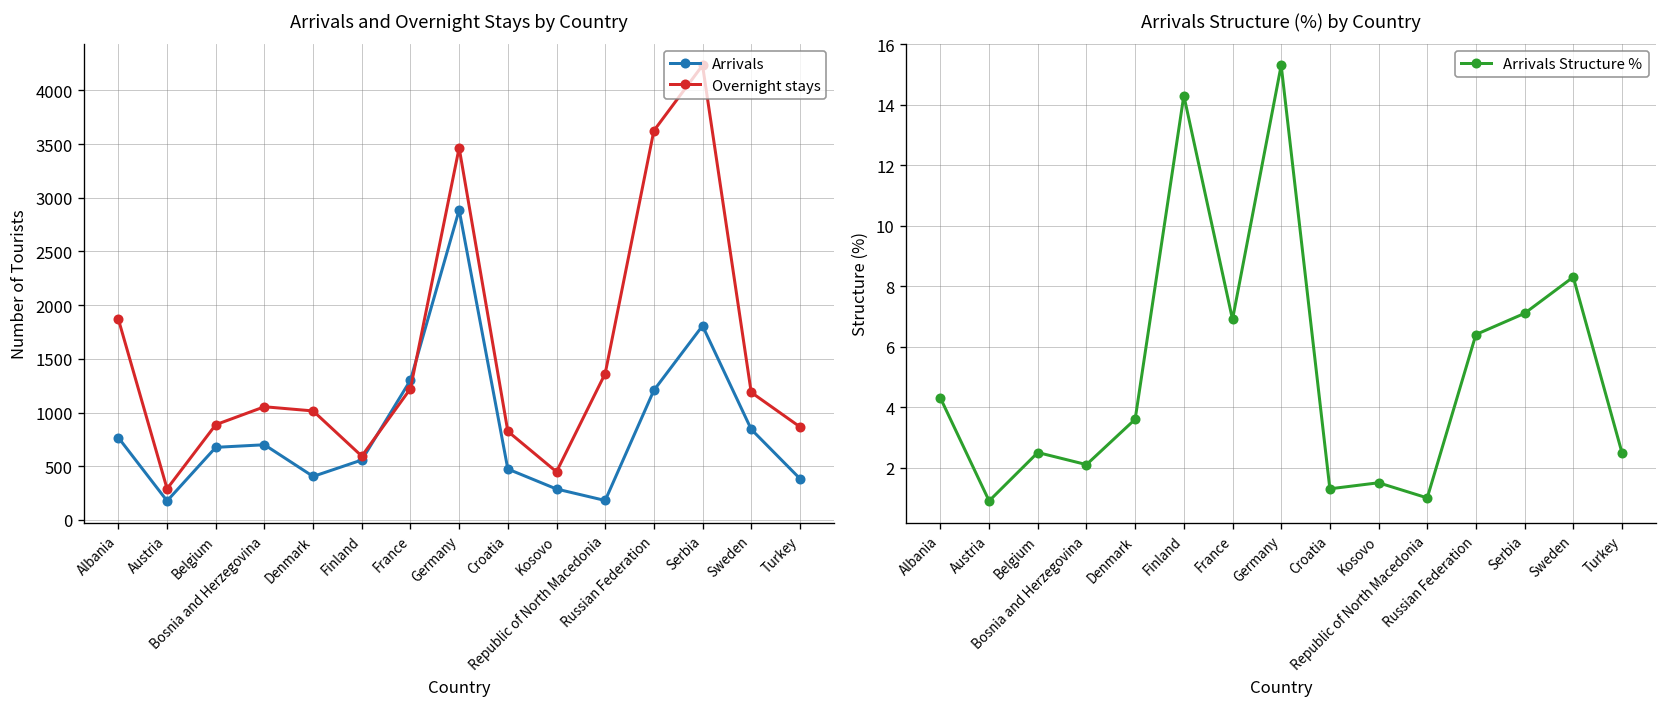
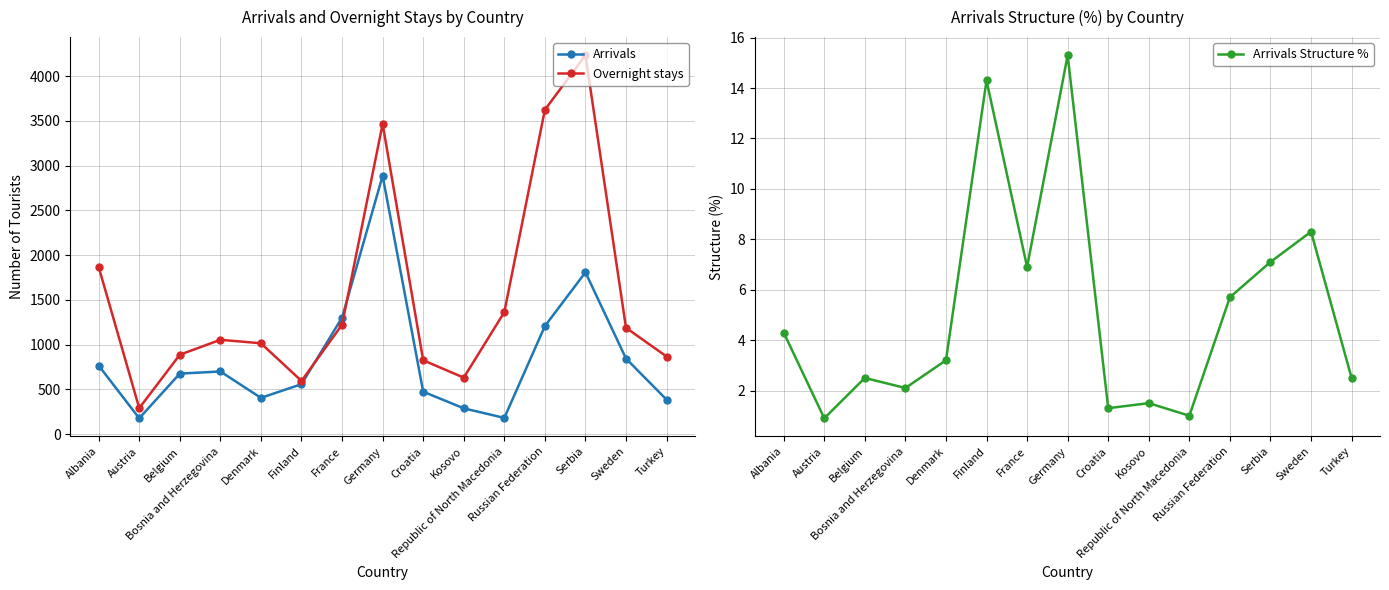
Arrivals and Overnight Stays by Country, Overnight stays, Kosovo: 400 -> 600
Arrivals Structure (%) by Country, Denmark: 3.6 -> 3.2
Arrivals Structure (%) by Country, Russian Federation: 6.4 -> 5.7
